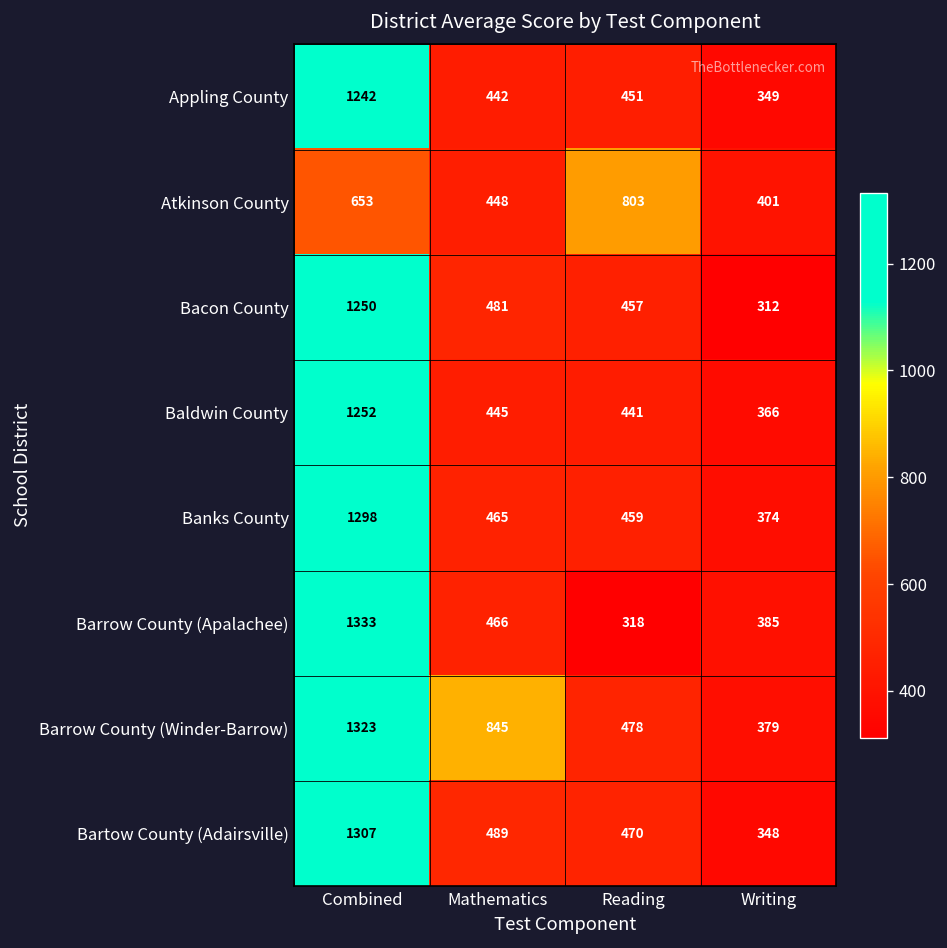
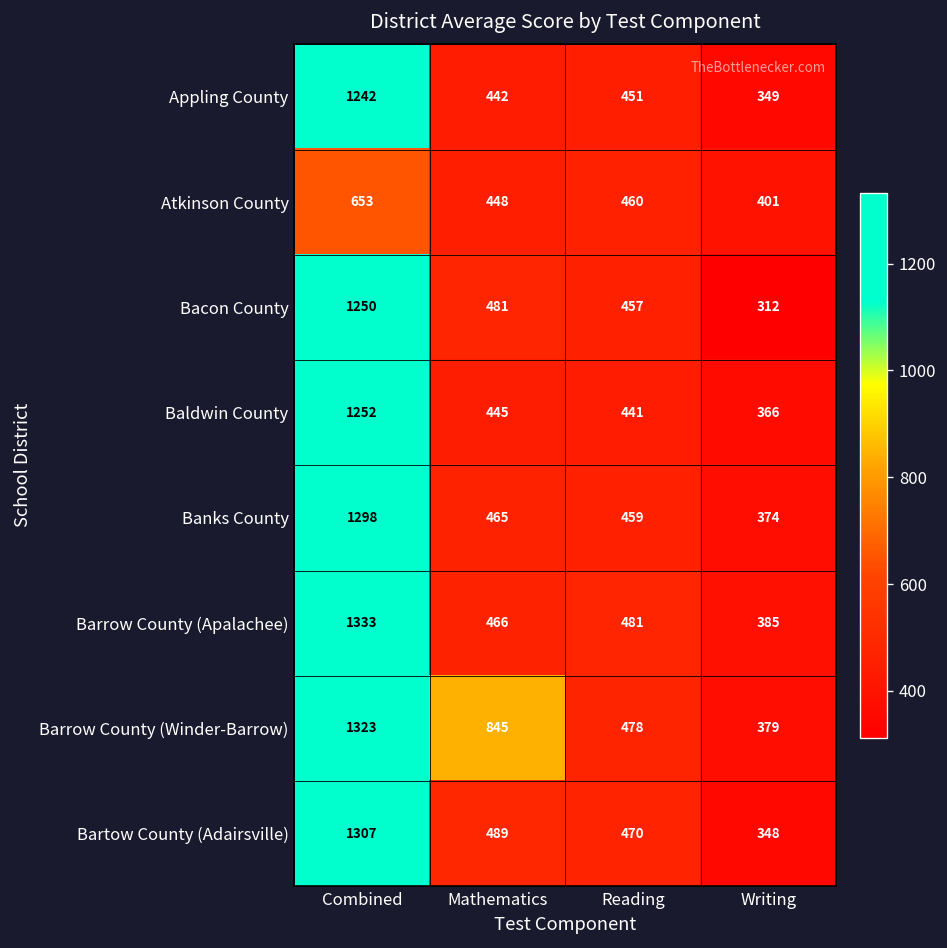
Atkinson County, Reading: 803 -> 460
Barrow County (Apalachee), Reading: 318 -> 481
